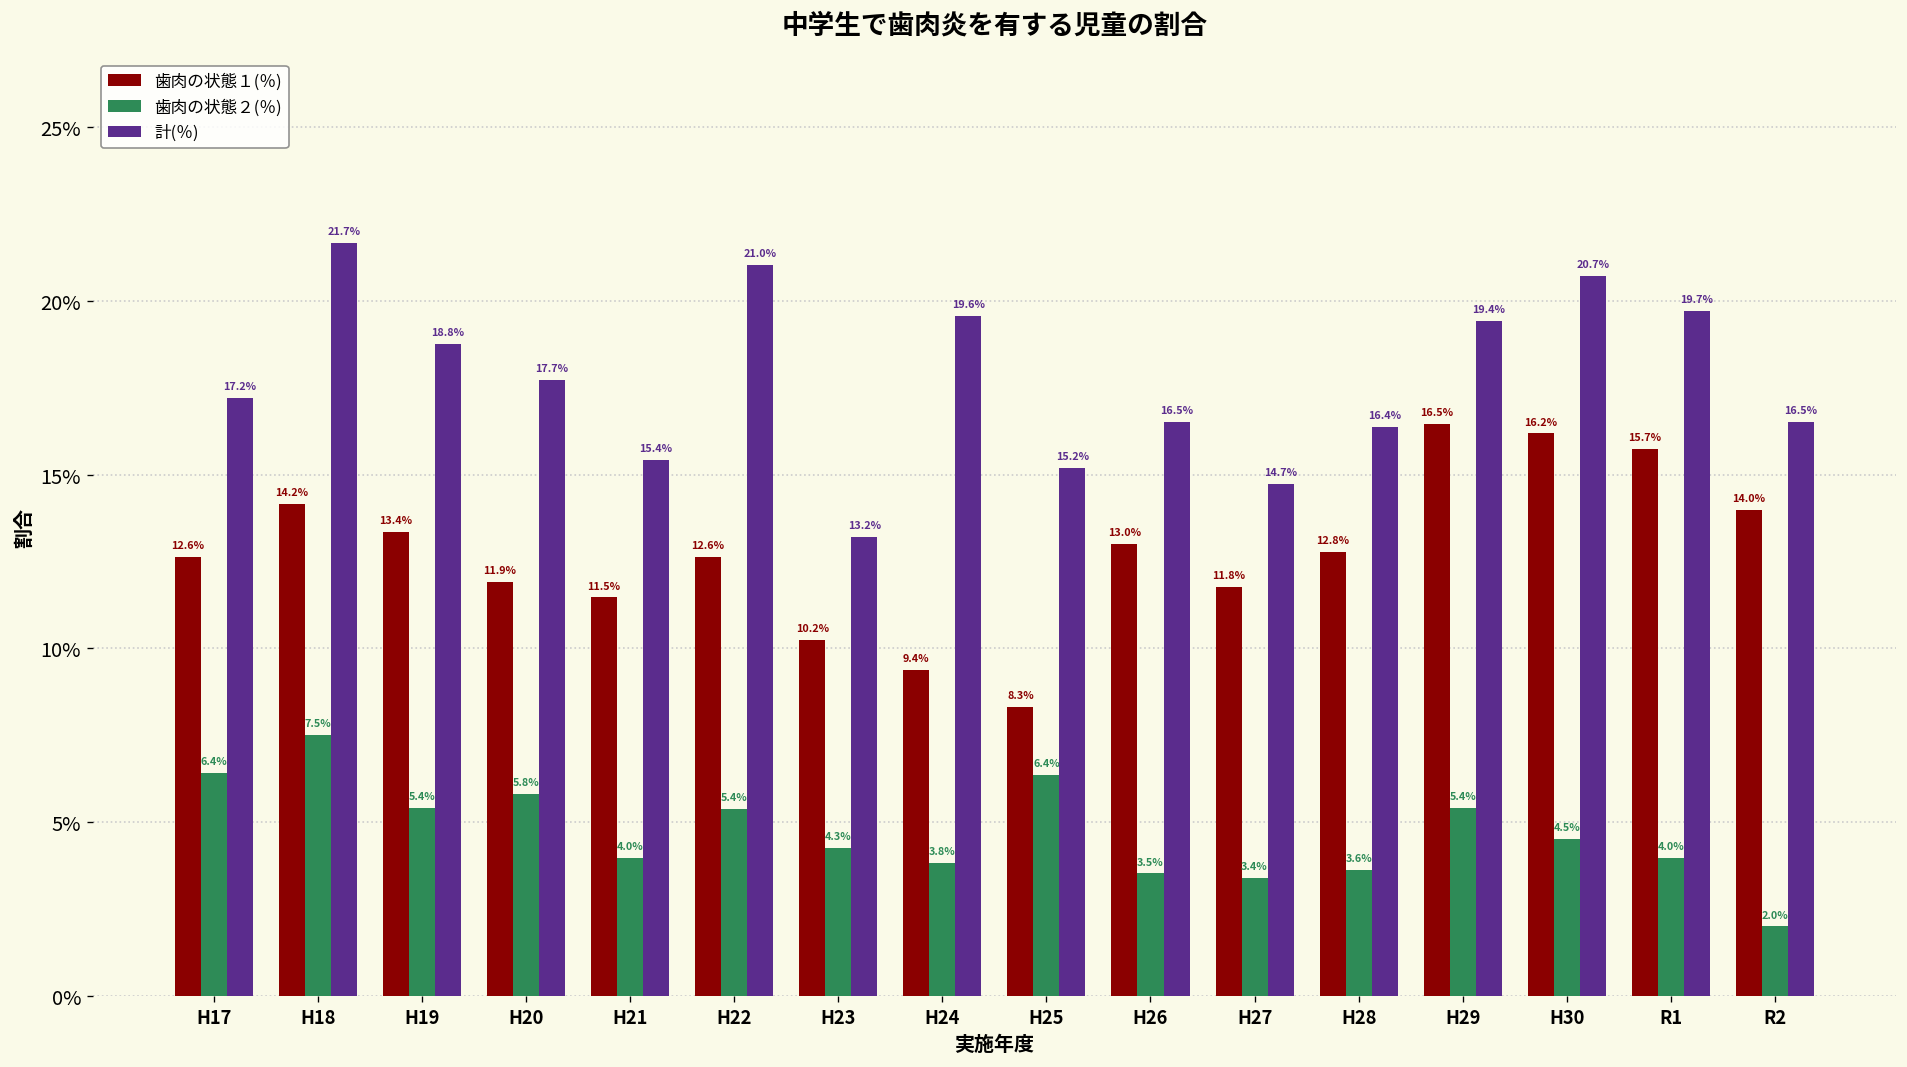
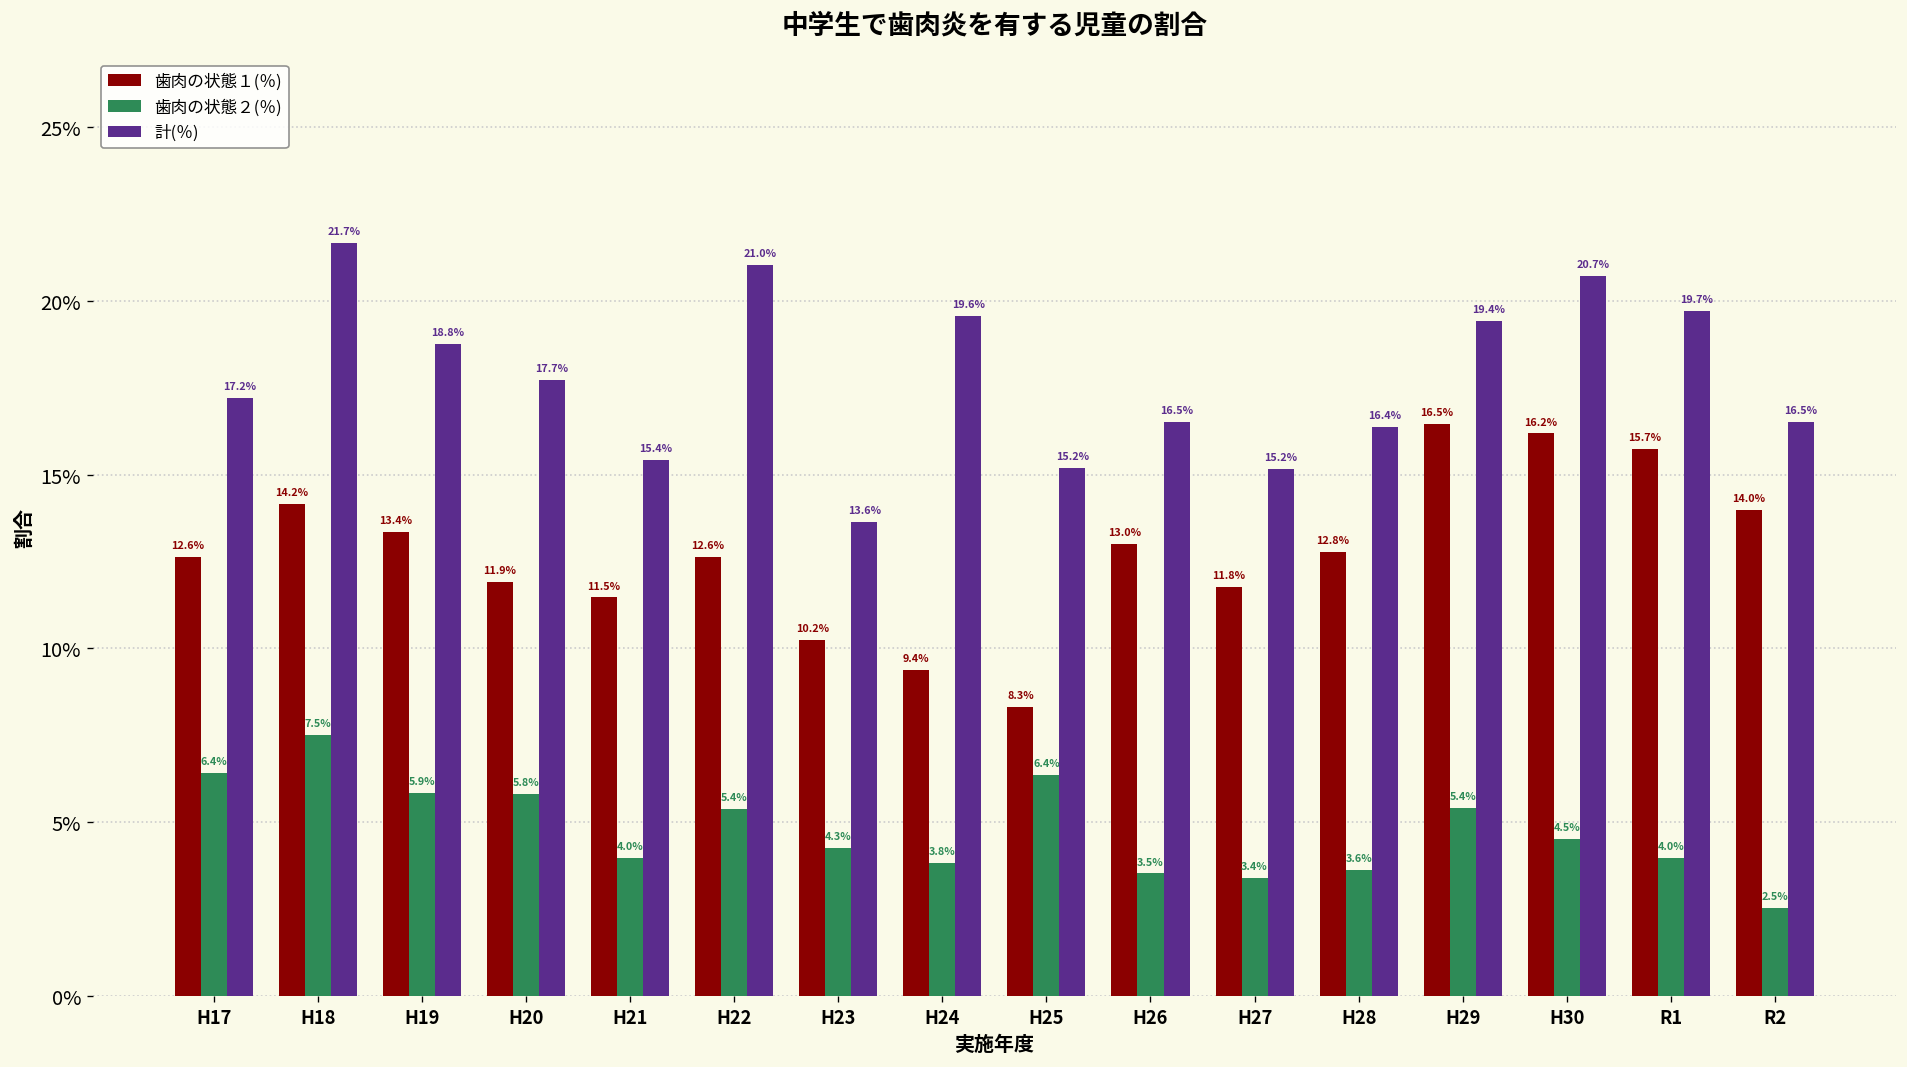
歯肉の状態２(％), H19: 5.4% -> 5.9%
計(％), H23: 13.2% -> 13.6%
計(％), H27: 14.7% -> 15.2%
歯肉の状態２(％), R2: 2.0% -> 2.5%
